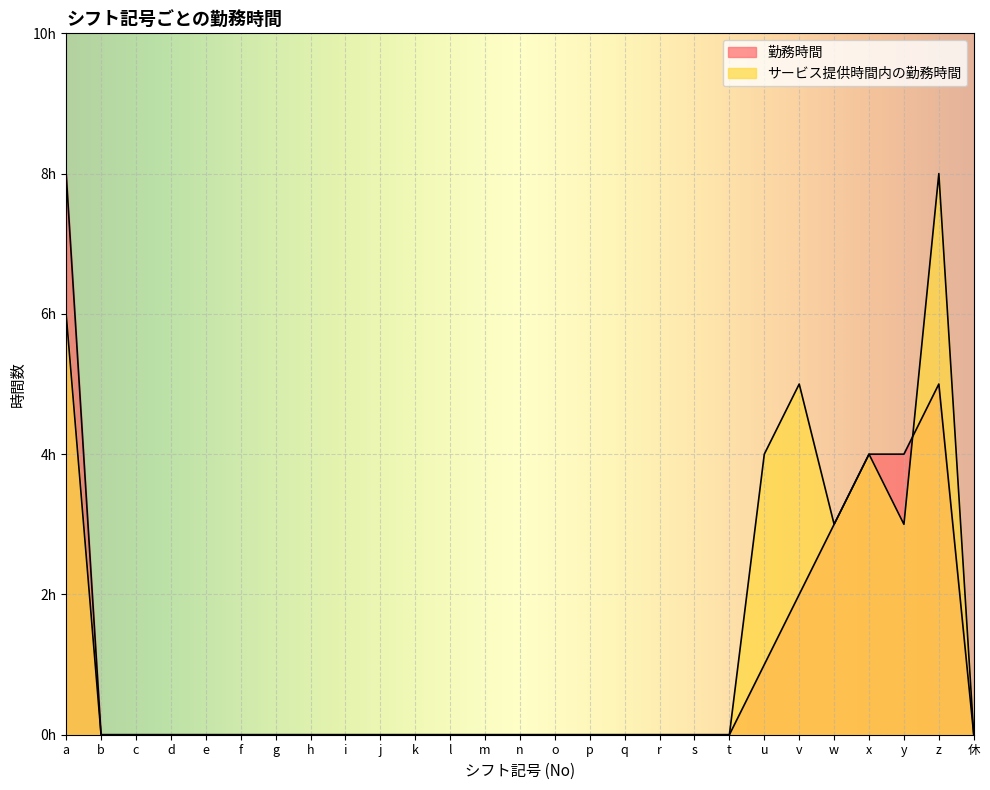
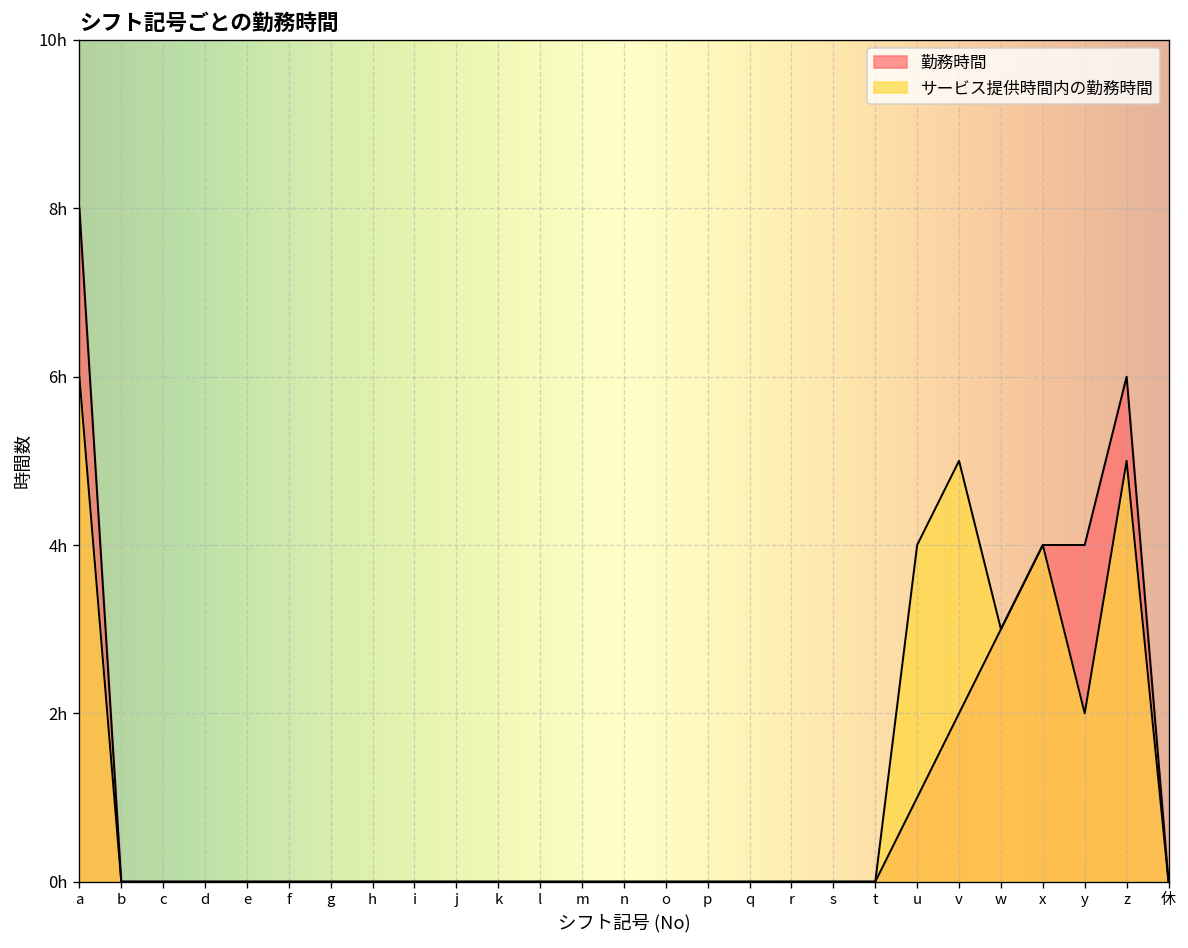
サービス提供時間内の勤務時間, y: 3h -> 2h
勤務時間, z: 5h -> 6h
サービス提供時間内の勤務時間, z: 8h -> 5h
